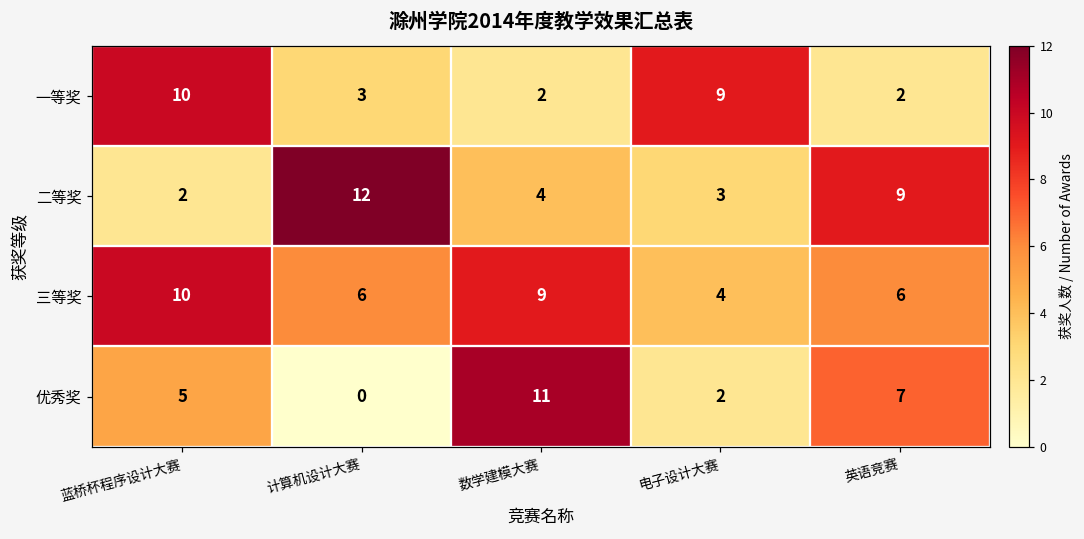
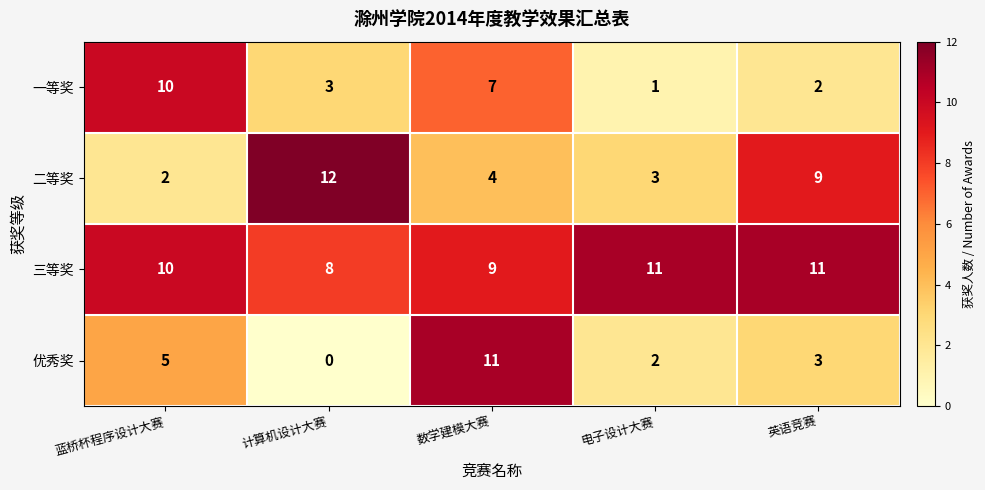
一等奖, 数学建模大赛: 2 -> 7
一等奖, 电子设计大赛: 9 -> 1
三等奖, 计算机设计大赛: 6 -> 8
三等奖, 电子设计大赛: 4 -> 11
三等奖, 英语竞赛: 6 -> 11
优秀奖, 英语竞赛: 7 -> 3
